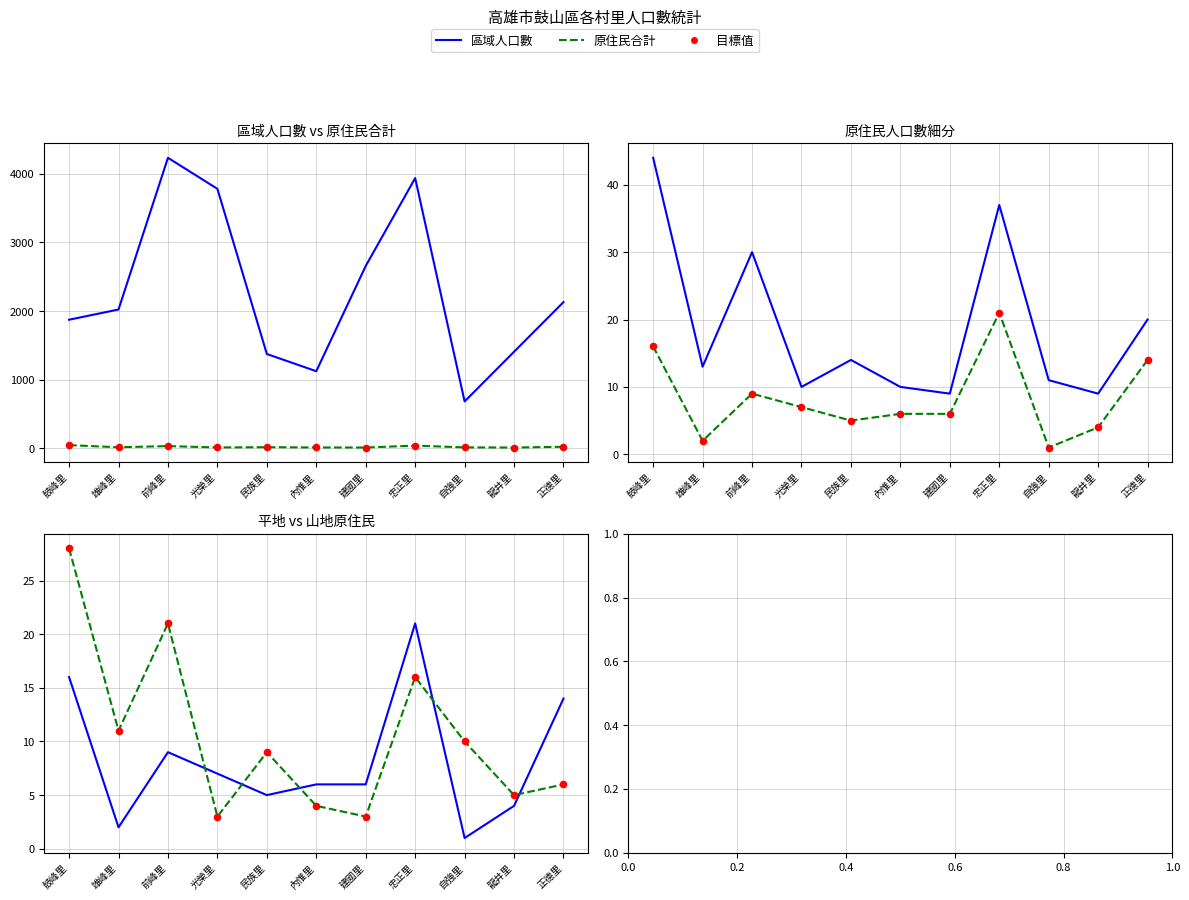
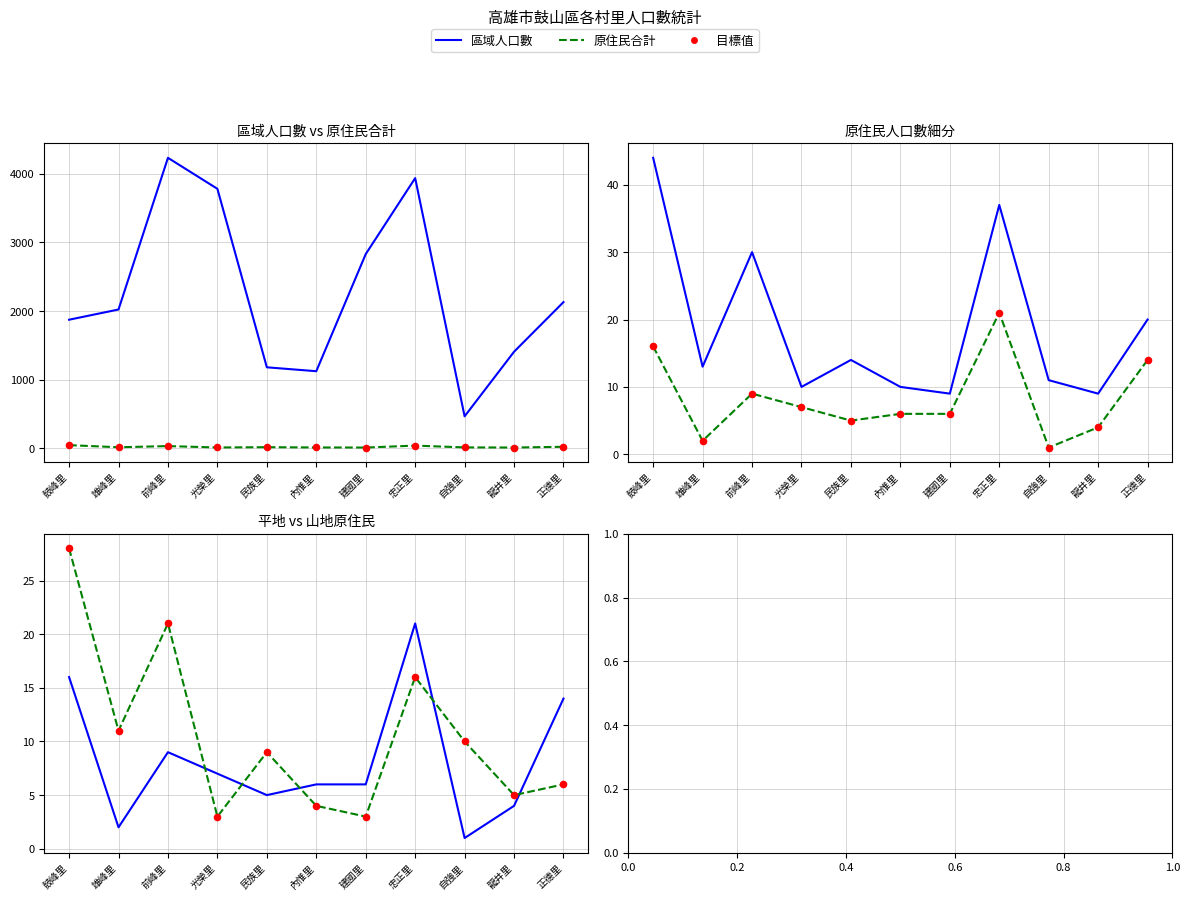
區域人口數 vs 原住民合計, 區域人口數, 民族里: 1400 -> 1200
區域人口數 vs 原住民合計, 區域人口數, 建國里: 2700 -> 2800
區域人口數 vs 原住民合計, 區域人口數, 自強里: 700 -> 500
